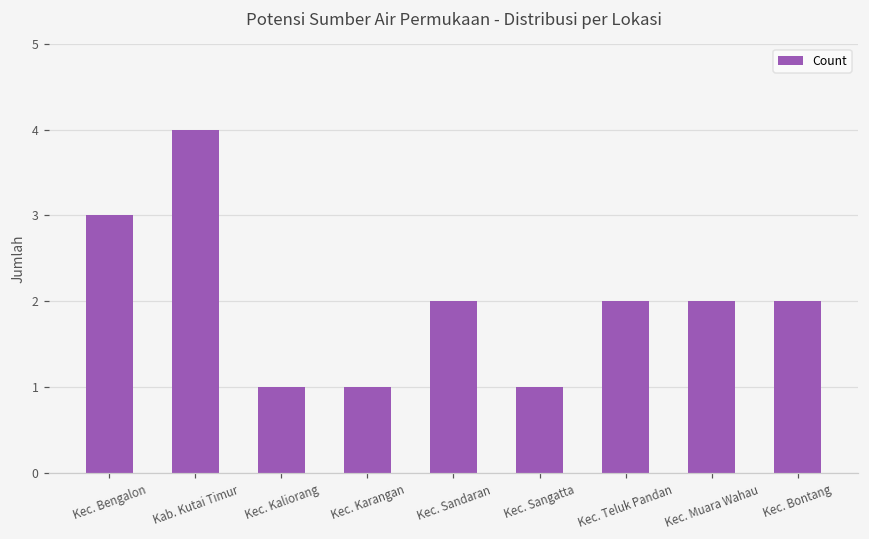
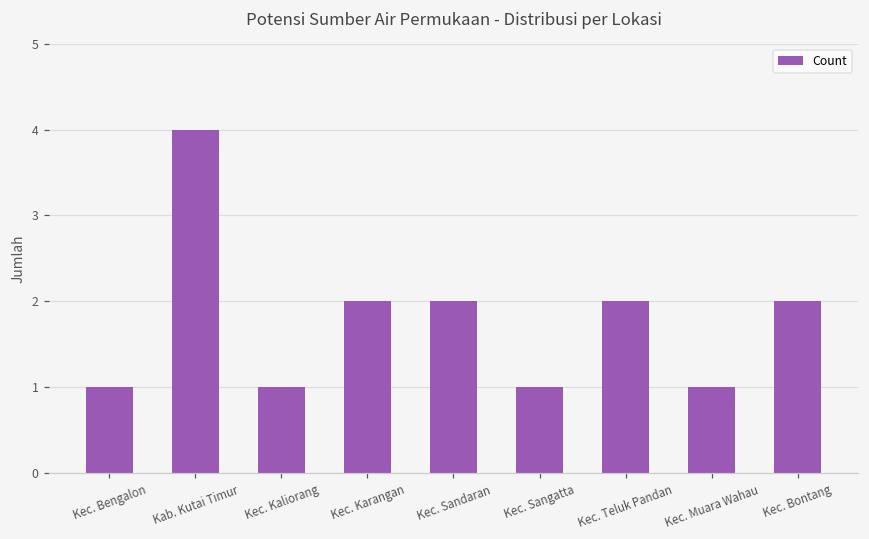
Kec. Bengalon: 3 -> 1
Kec. Karangan: 1 -> 2
Kec. Muara Wahau: 2 -> 1
